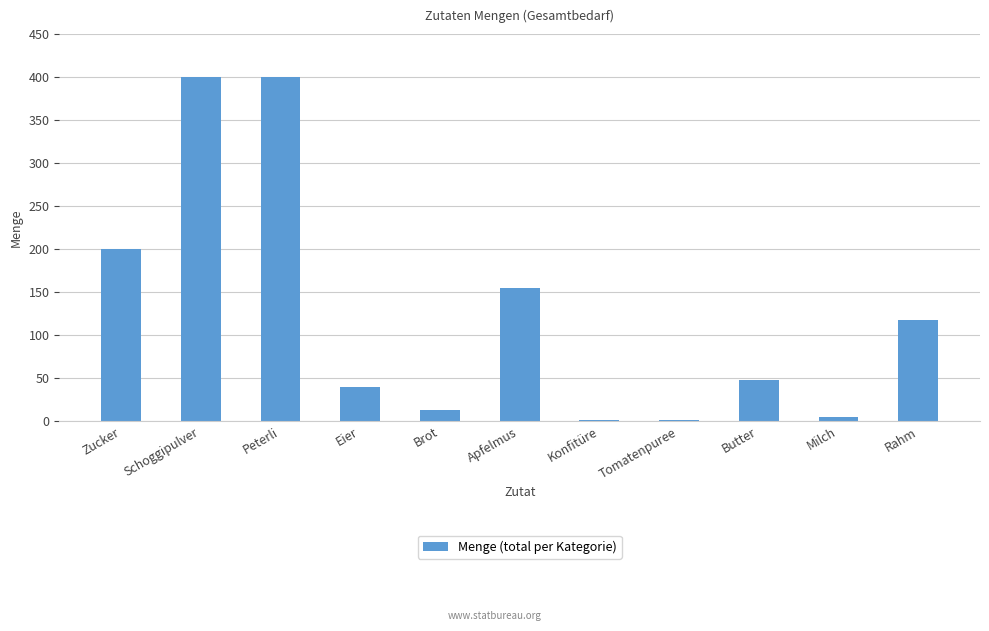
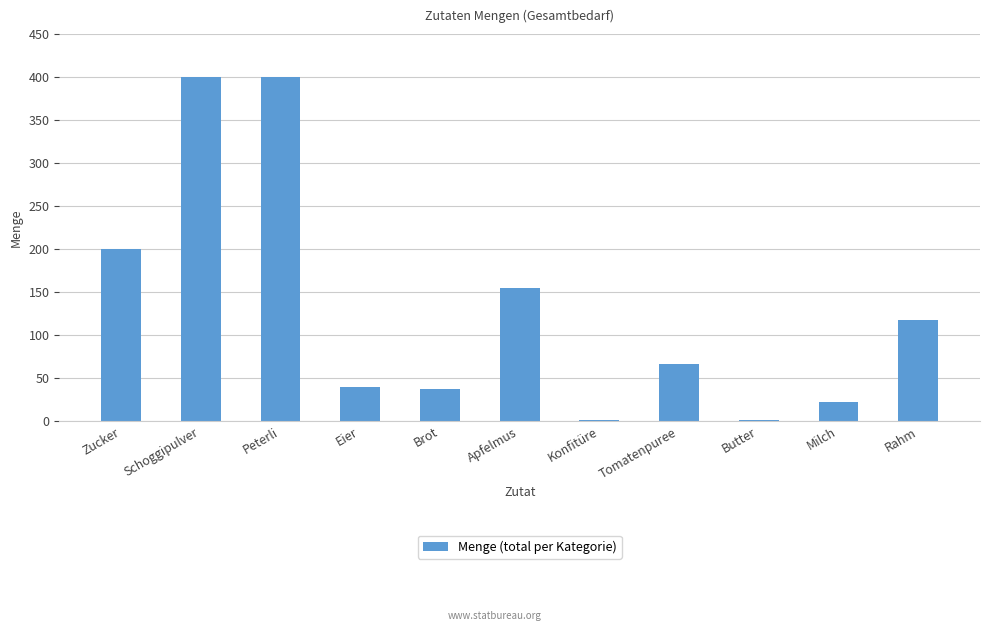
Brot: 10 -> 40
Tomatenpuree: 0 -> 70
Butter: 50 -> 0
Milch: 10 -> 20
